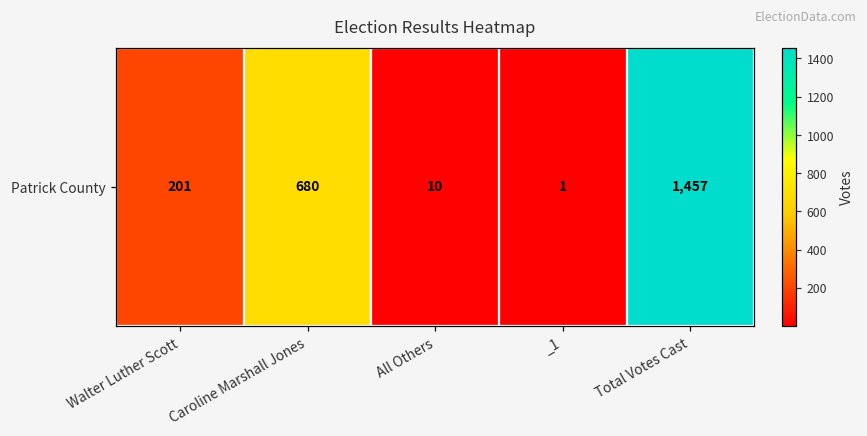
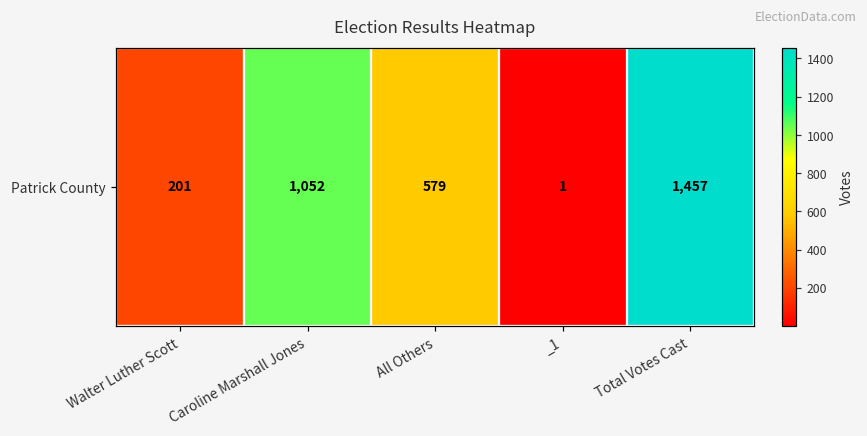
Patrick County, Caroline Marshall Jones: 680 -> 1,052
Patrick County, All Others: 10 -> 579
